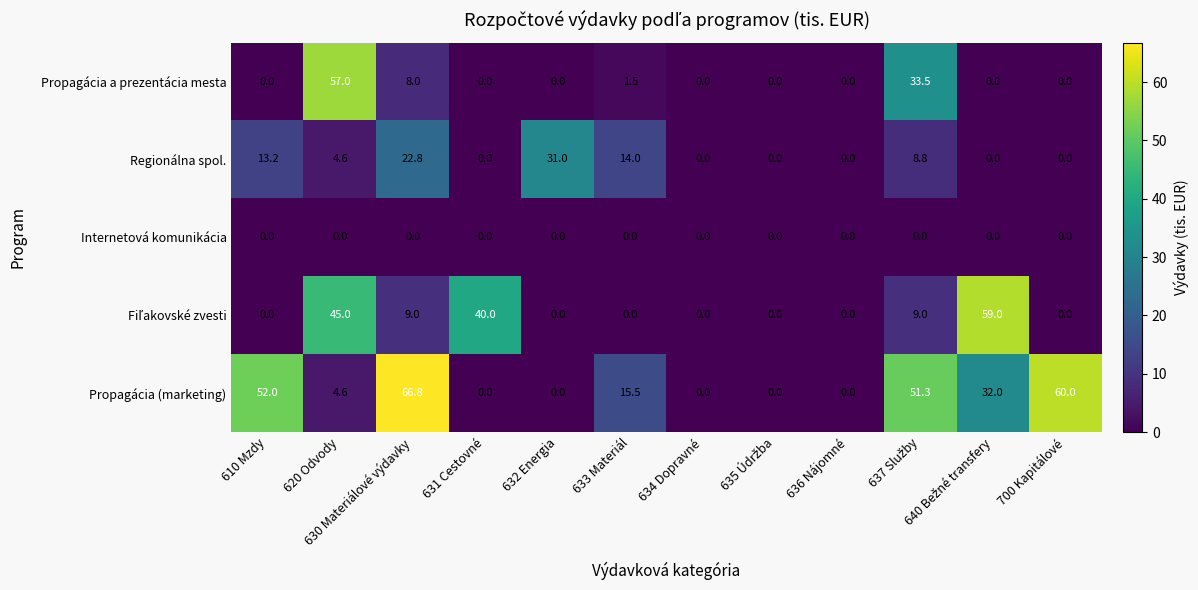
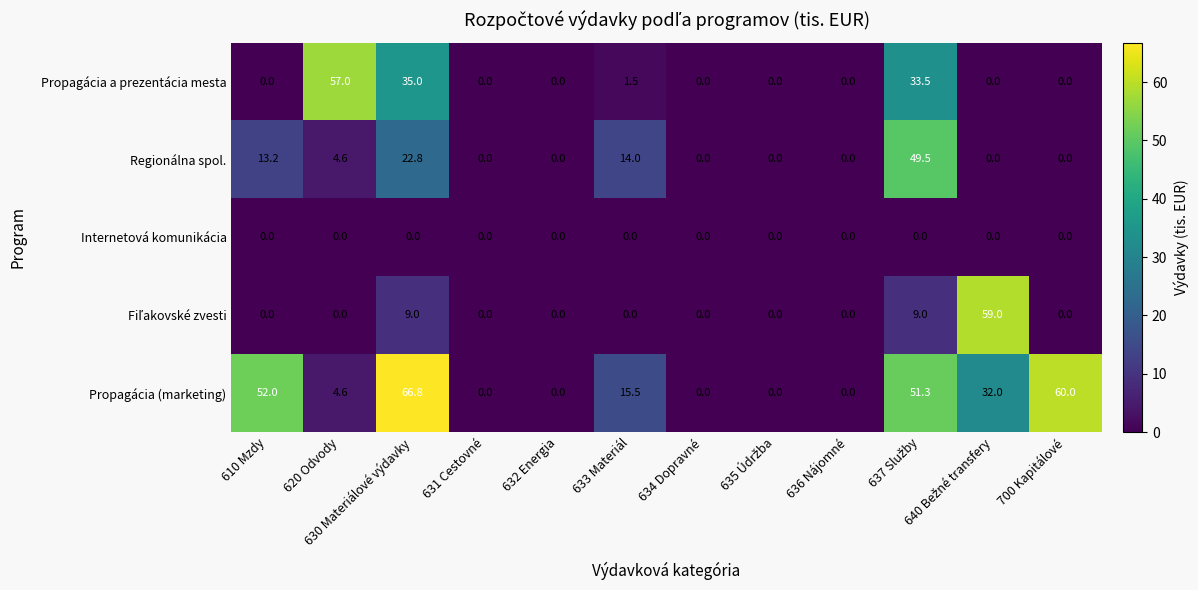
Propagácia a prezentácia mesta, 630 Materiálové výdavky: 8.0 -> 35.0
Regionálna spol., 632 Energia: 31.0 -> 0.0
Regionálna spol., 637 Služby: 8.8 -> 49.5
Fiľakovské zvesti, 620 Odvody: 45.0 -> 0.0
Fiľakovské zvesti, 631 Cestovné: 40.0 -> 0.0
